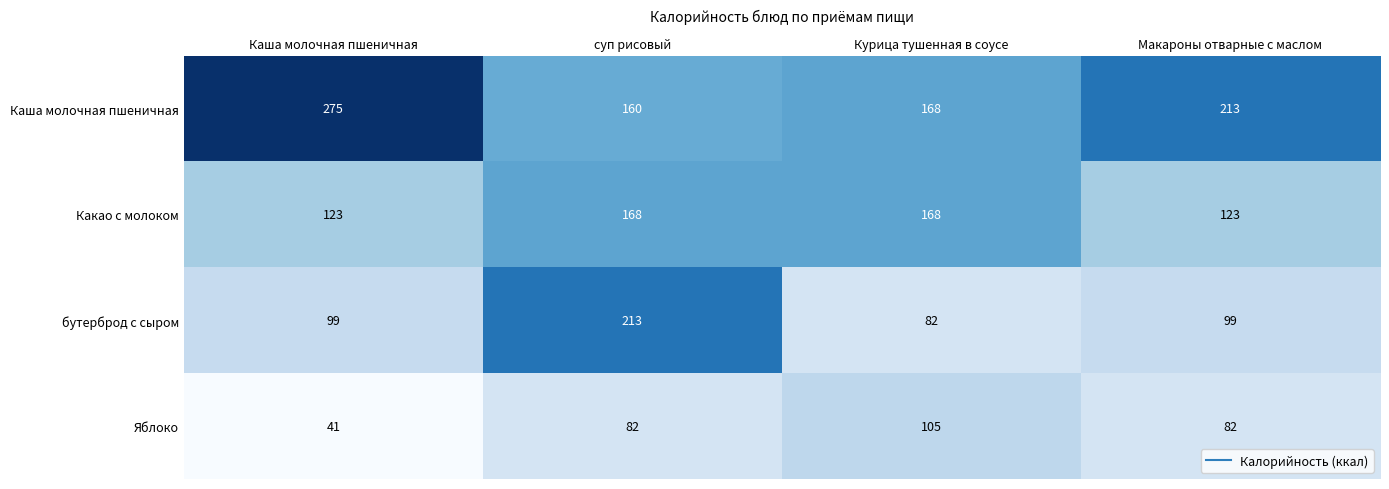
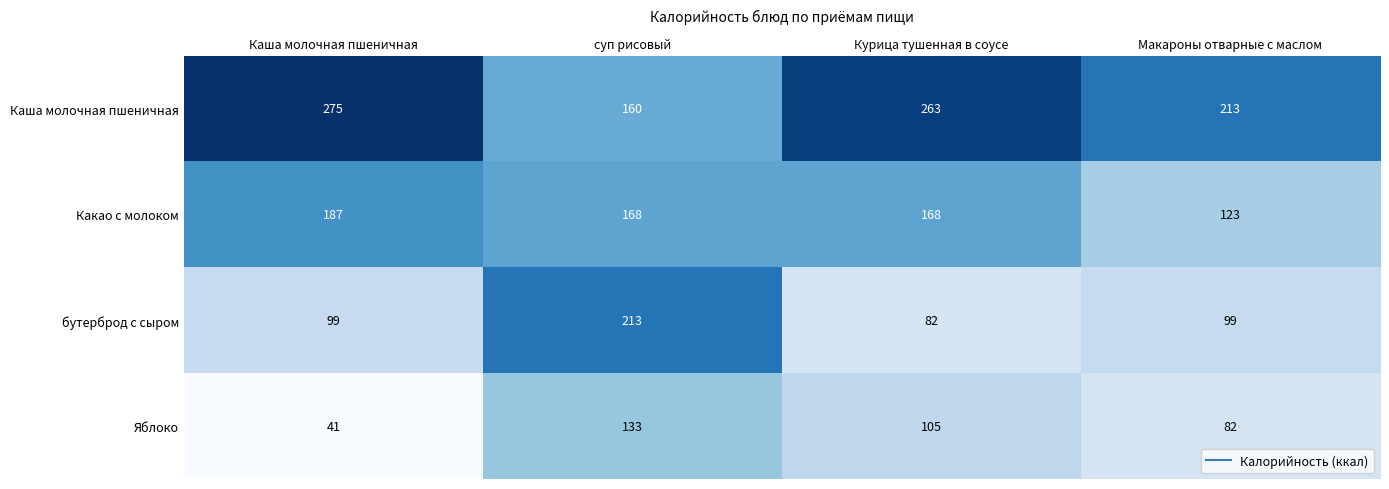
Каша молочная пшеничная, Курица тушенная в соусе: 168 -> 263
Какао с молоком, Каша молочная пшеничная: 123 -> 187
Яблоко, суп рисовый: 82 -> 133
